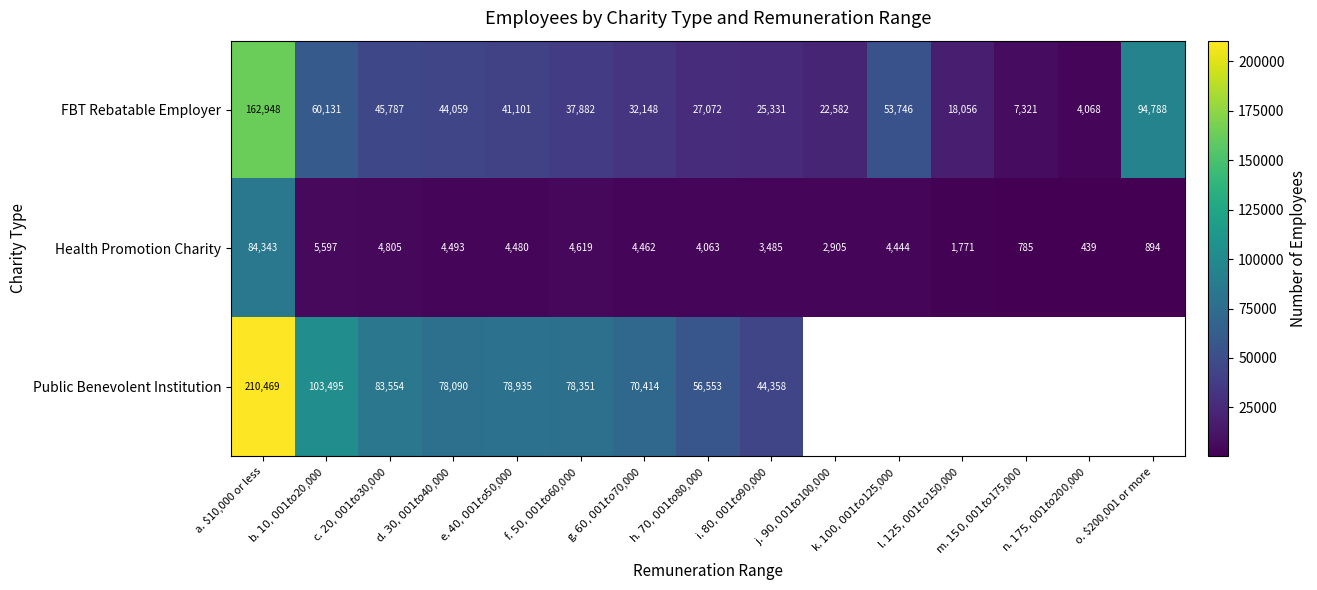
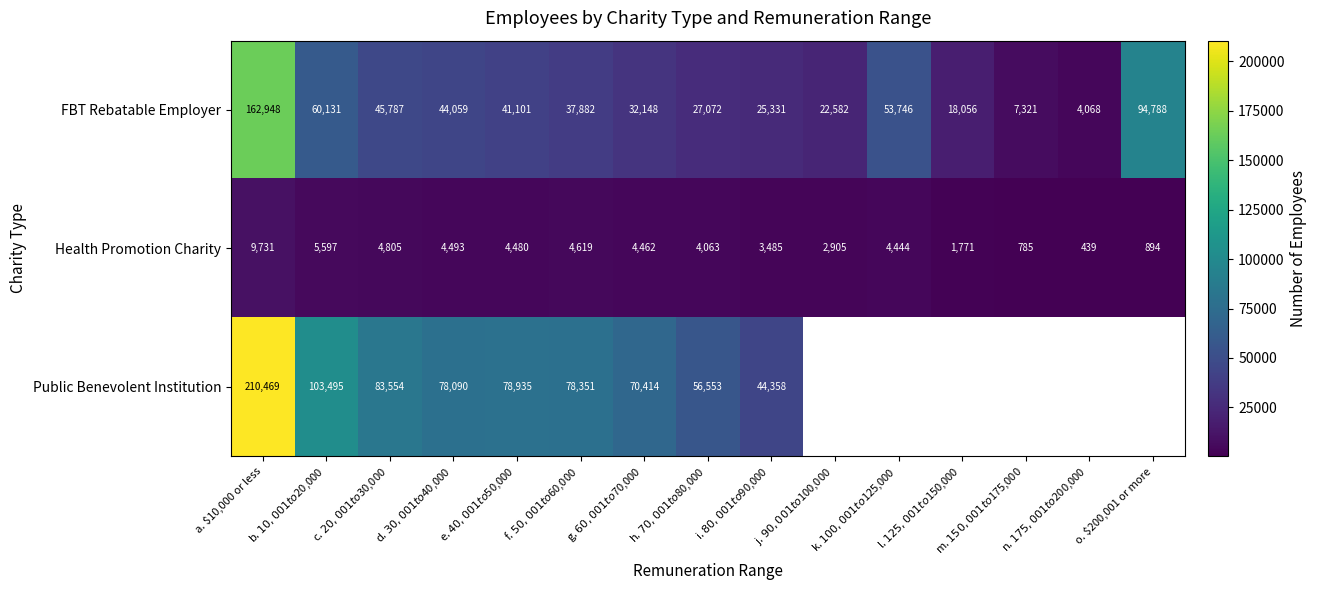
Health Promotion Charity, a. $10,000 or less: 84,343 -> 9,731
